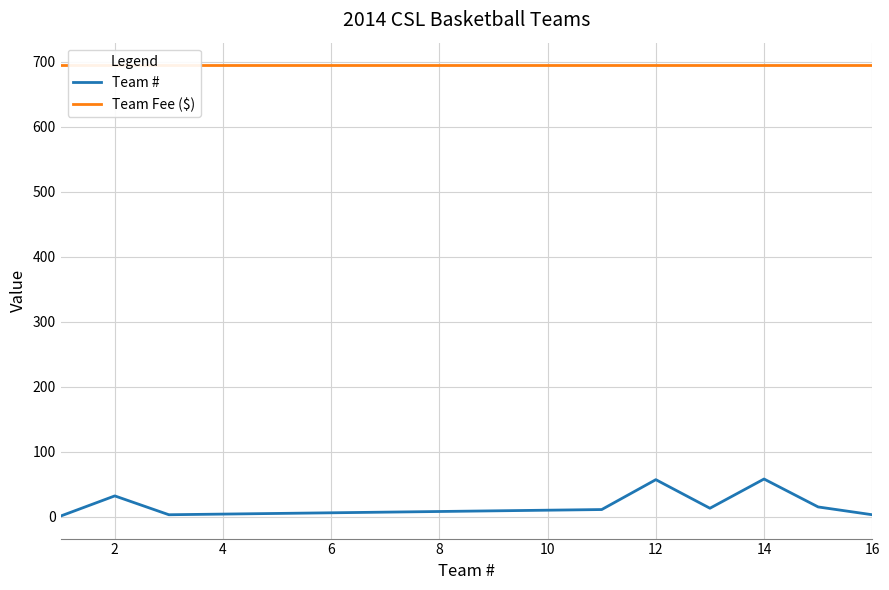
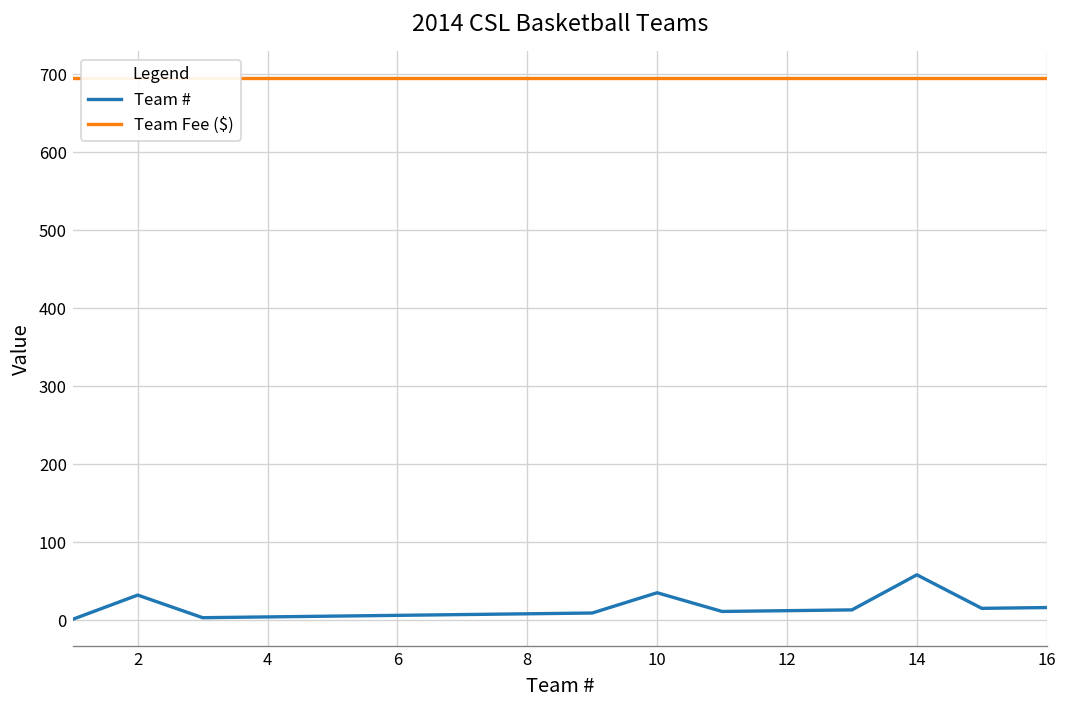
Team #, 10: 10 -> 40
Team #, 12: 60 -> 10
Team #, 16: 0 -> 20
